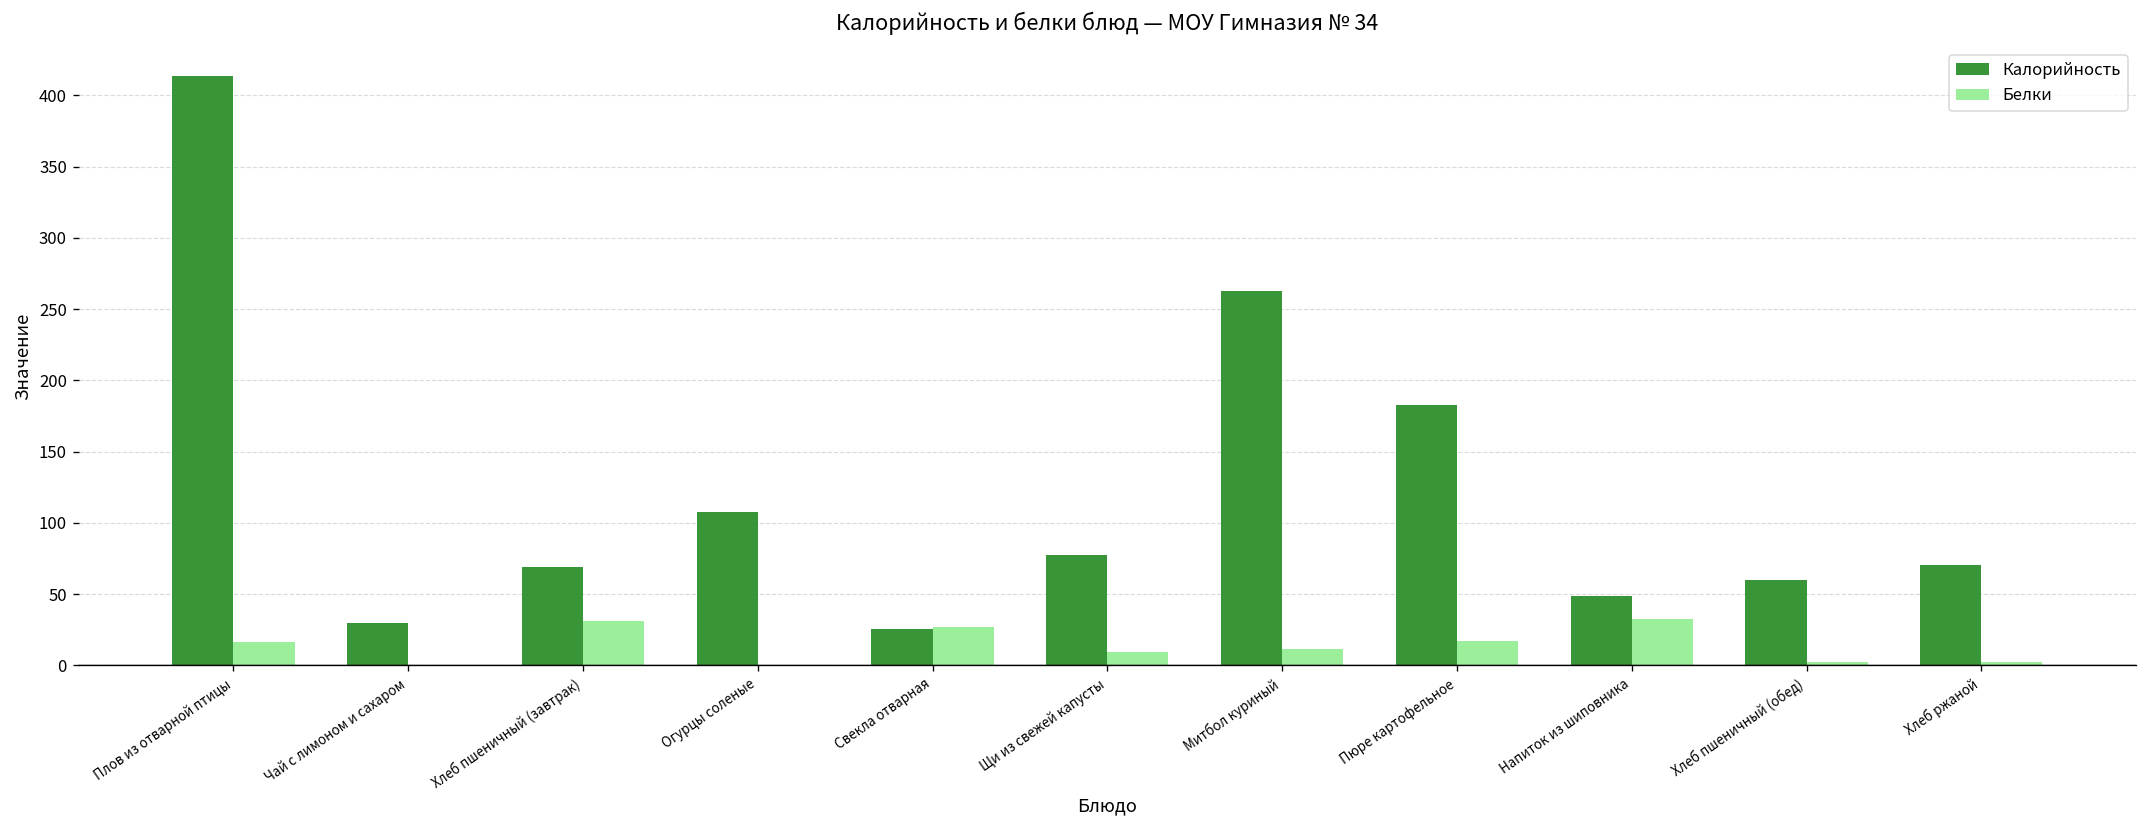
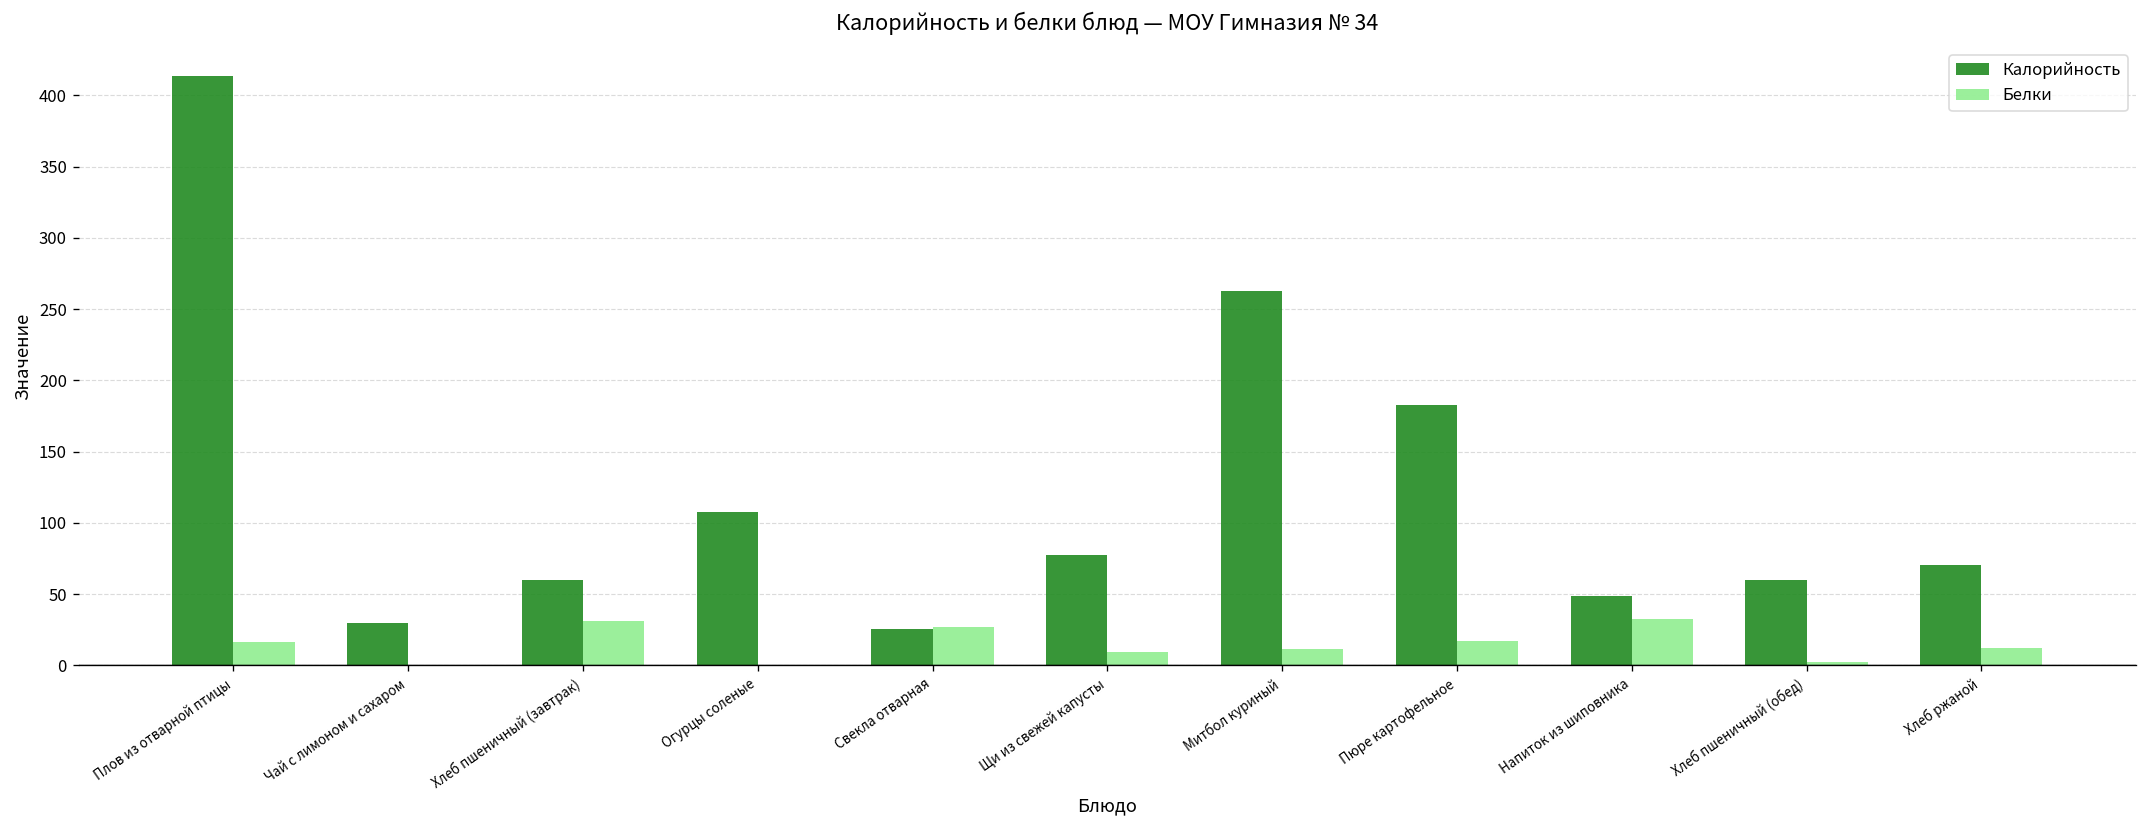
Калорийность, Хлеб пшеничный (завтрак): 69 -> 60
Белки, Хлеб ржаной: 2 -> 12
